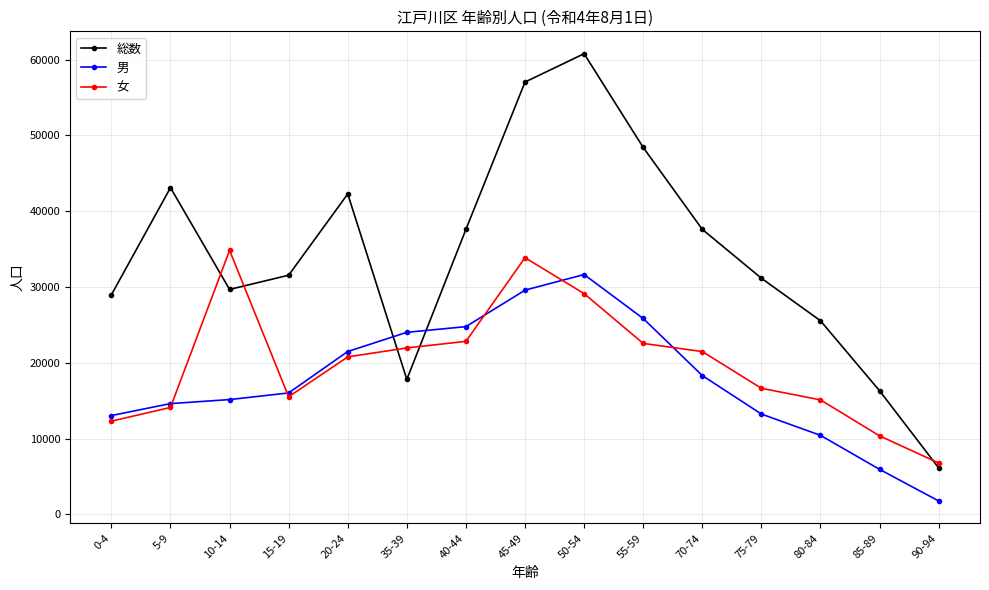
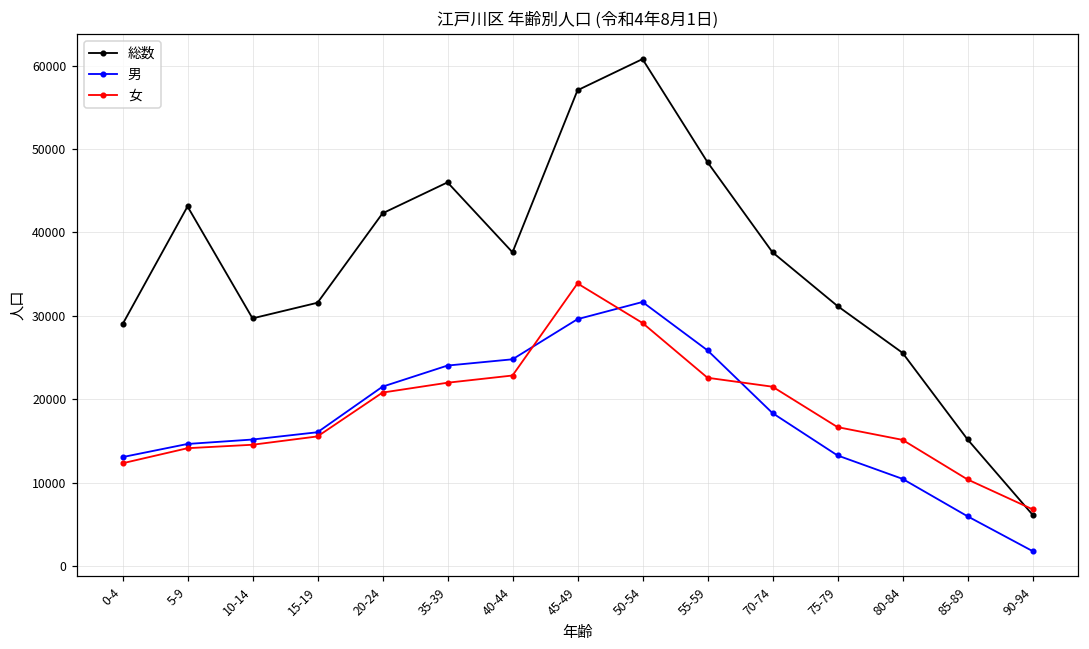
女, 10-14: 35000 -> 15000
総数, 35-39: 18000 -> 46000
総数, 85-89: 16000 -> 15000
